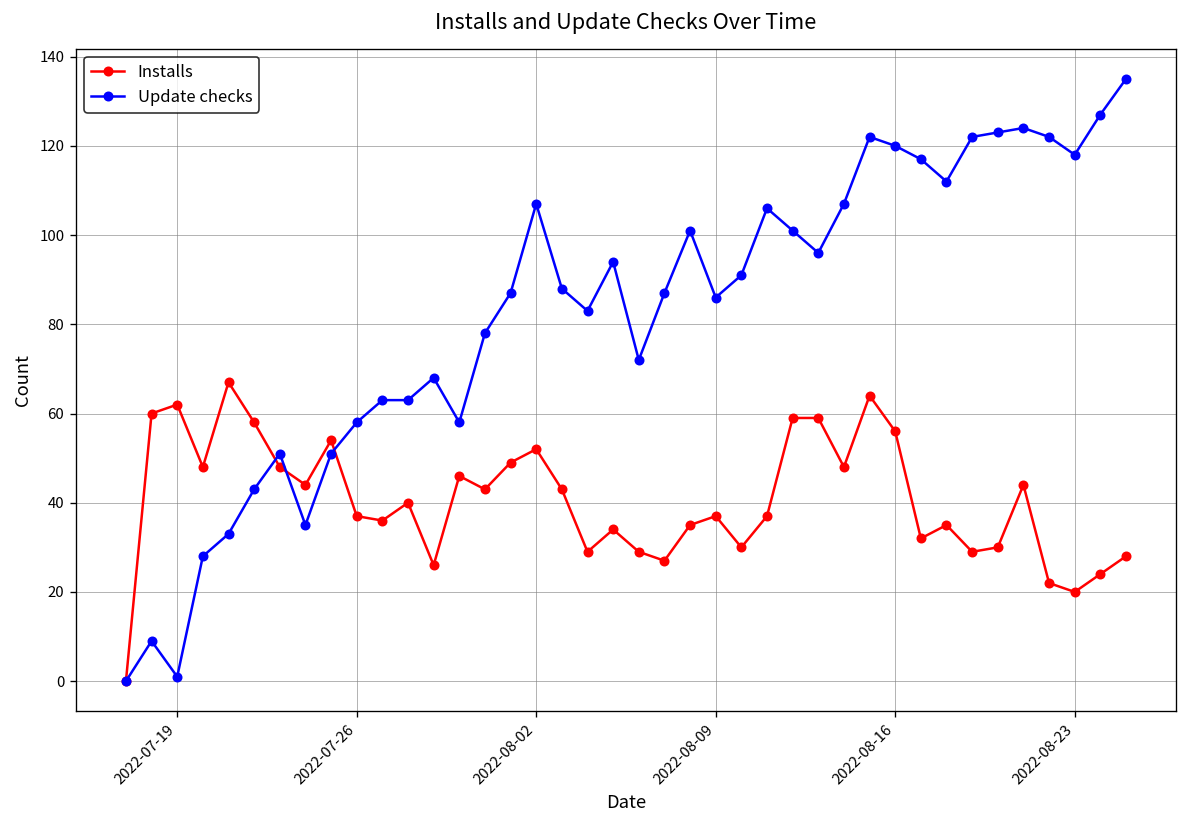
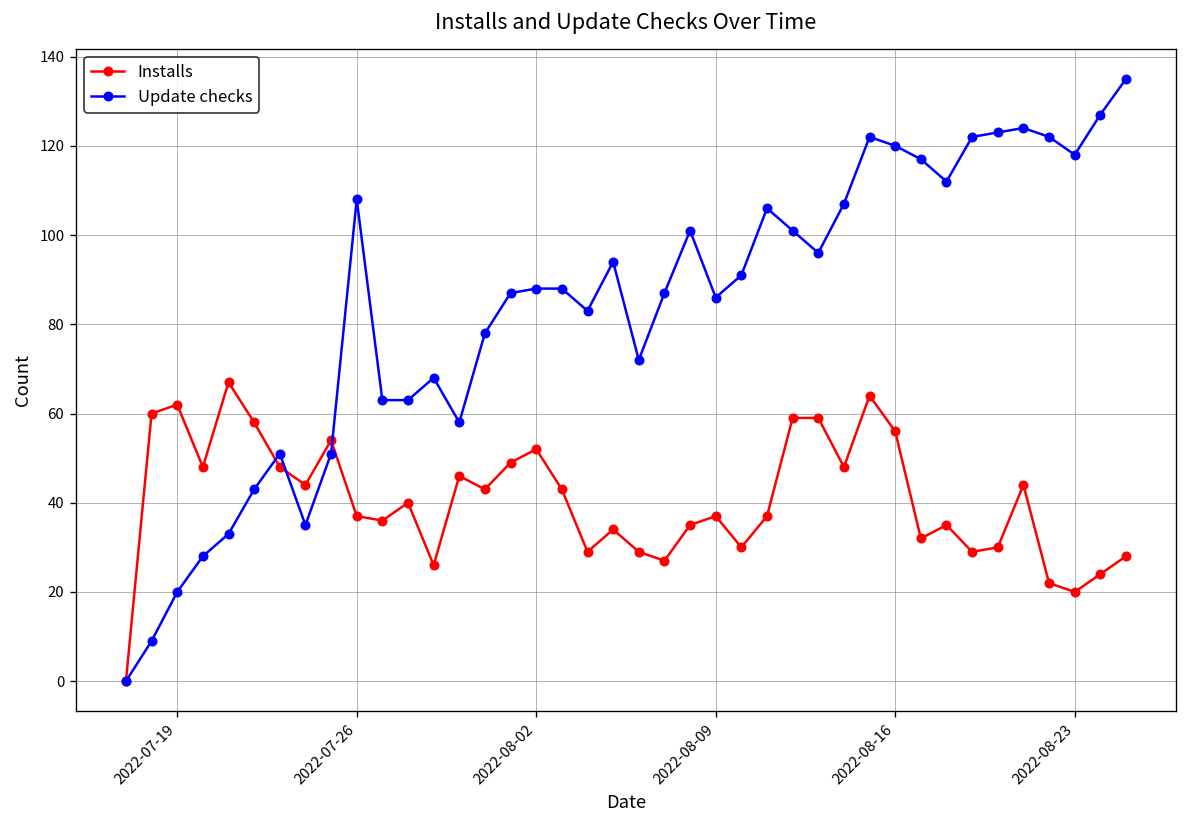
Update checks, 2022-07-19: 1 -> 20
Update checks, 2022-07-26: 58 -> 108
Update checks, 2022-08-02: 107 -> 88
